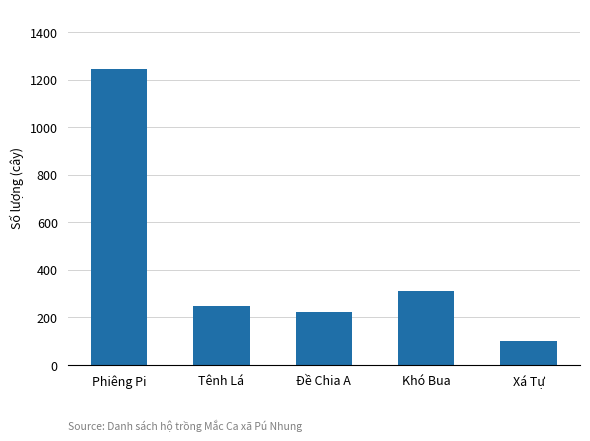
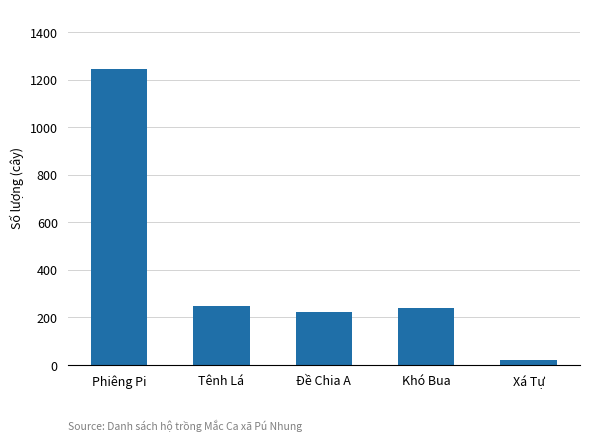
Khó Bua: 310 -> 240
Xá Tự: 100 -> 20
